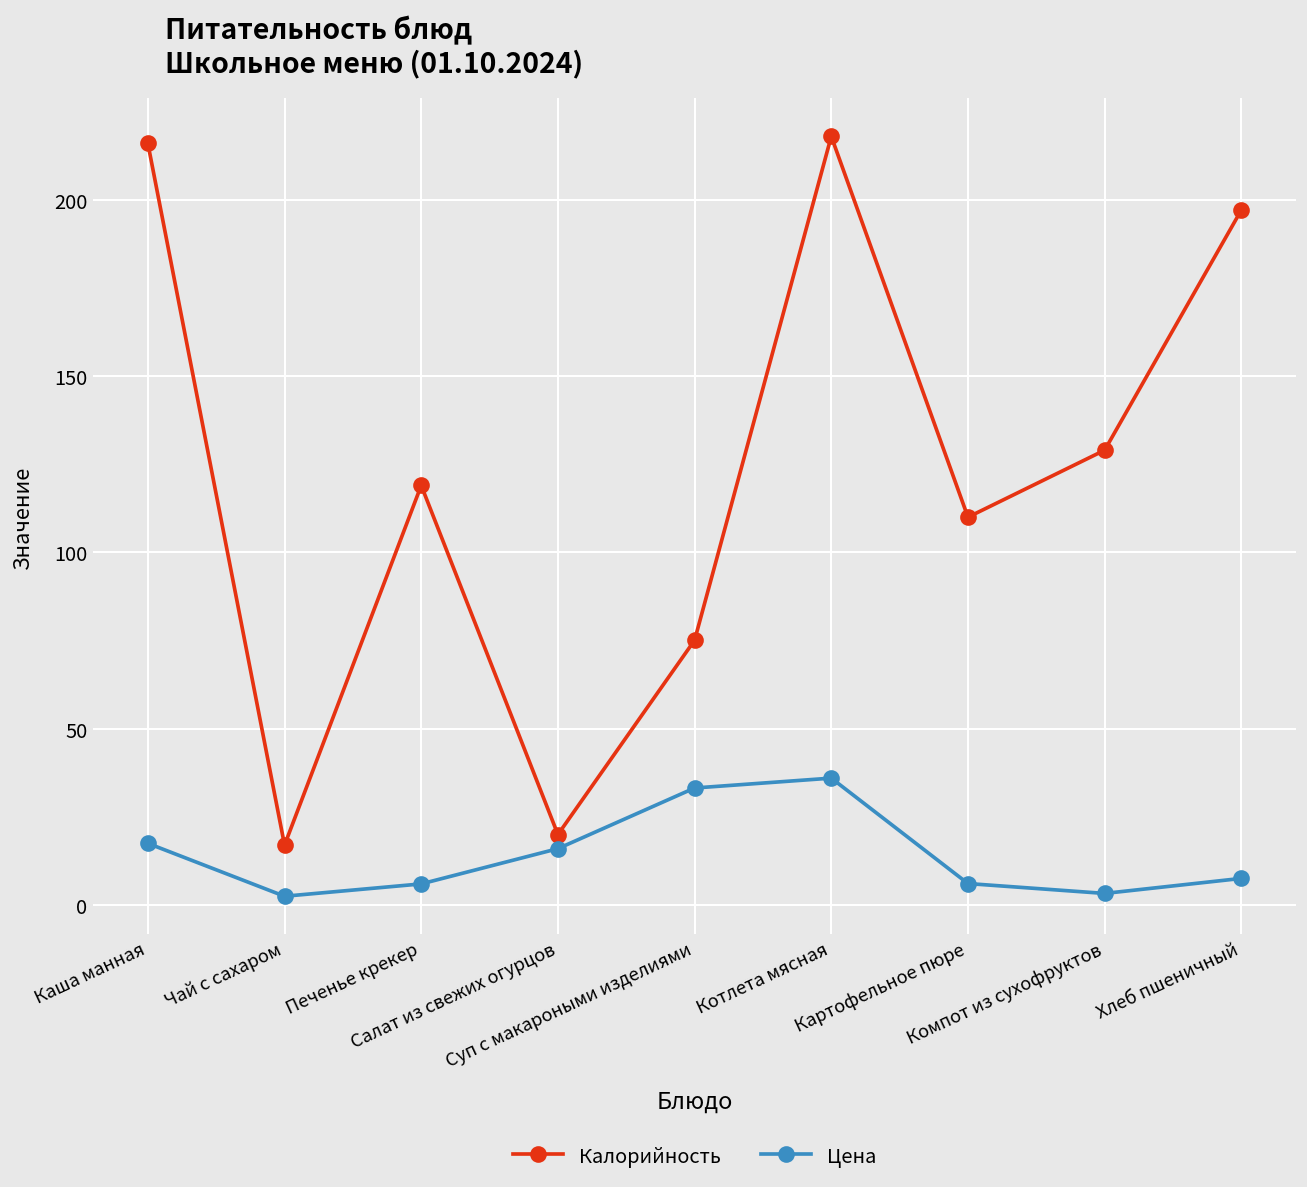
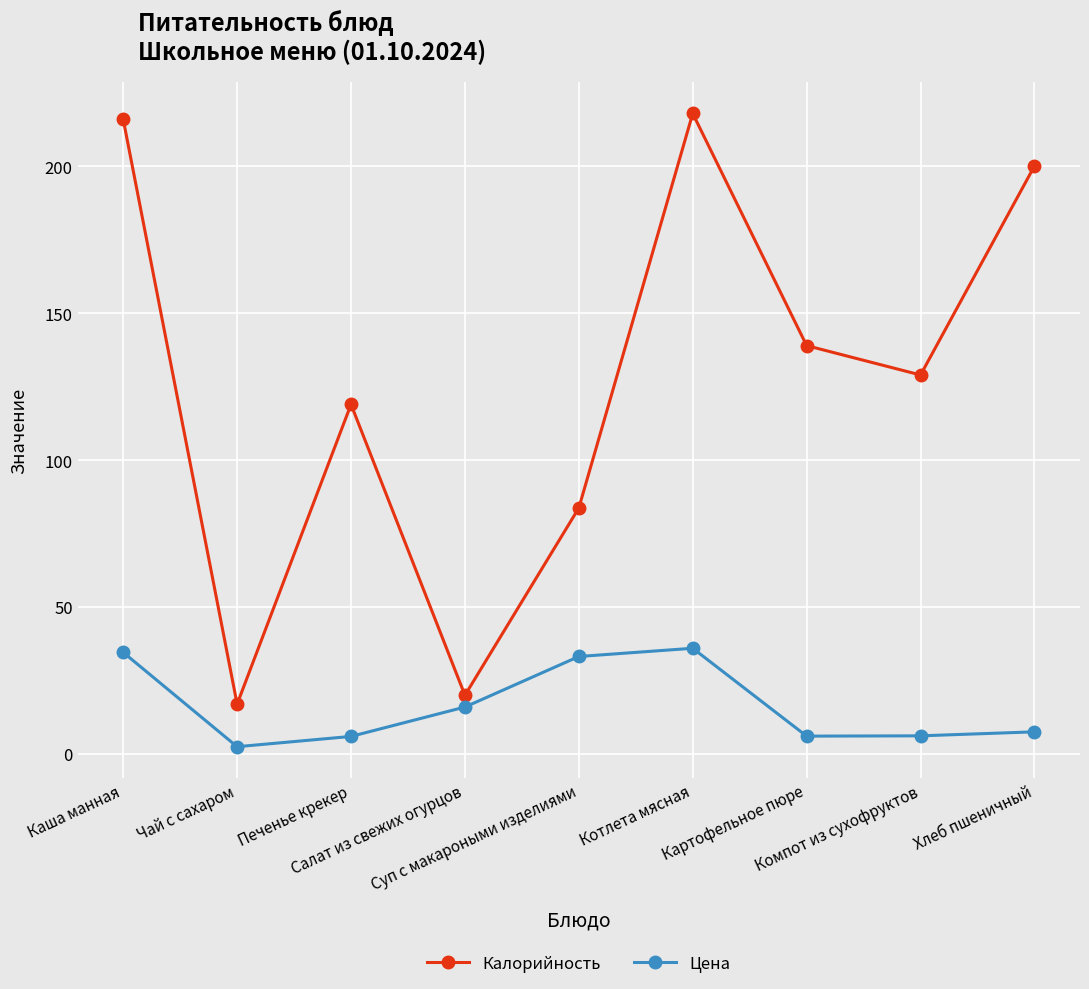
Цена, Каша манная: 18 -> 35
Калорийность, Суп с макароными изделиями: 75 -> 84
Калорийность, Картофельное пюре: 110 -> 139
Цена, Компот из сухофруктов: 3 -> 6
Калорийность, Хлеб пшеничный: 197 -> 200
